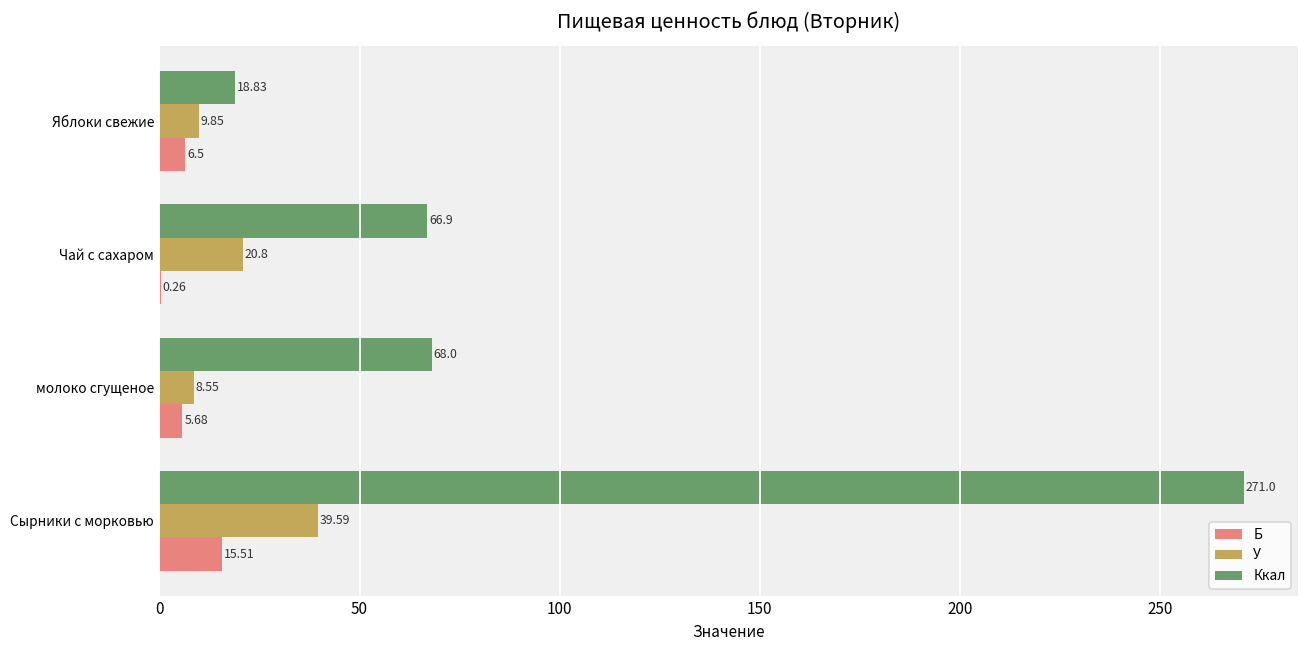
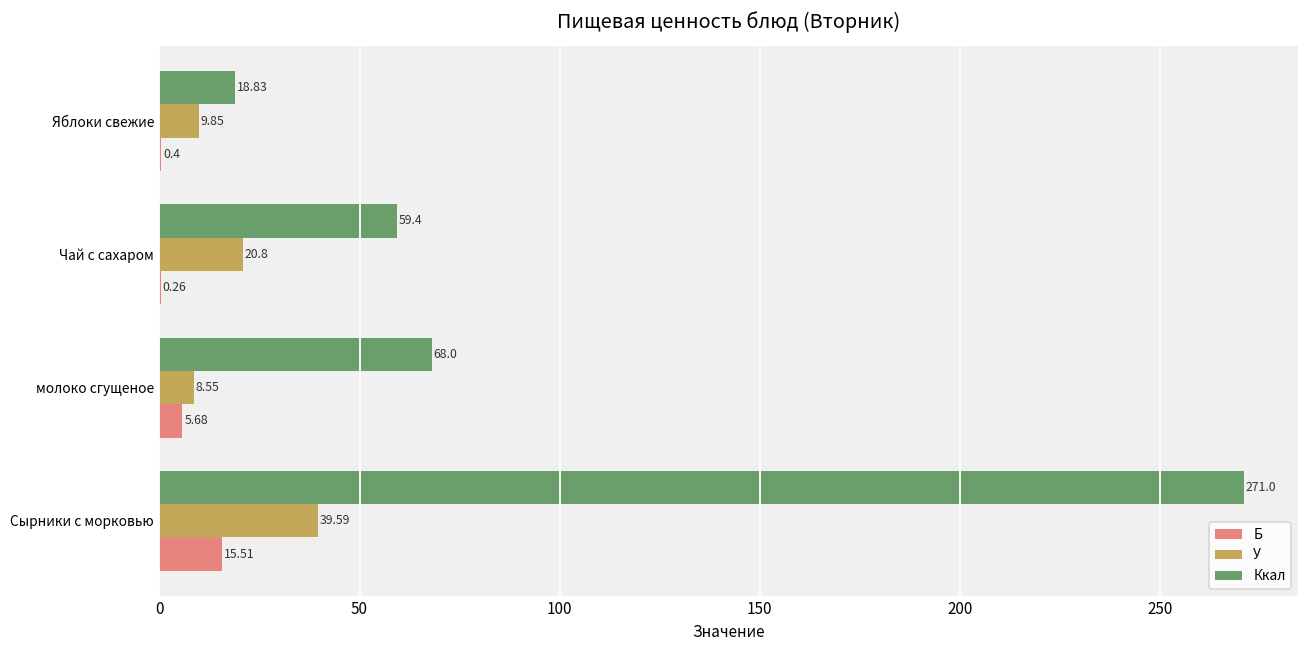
Б, Яблоки свежие: 6.5 -> 0.4
Ккал, Чай с сахаром: 66.9 -> 59.4
